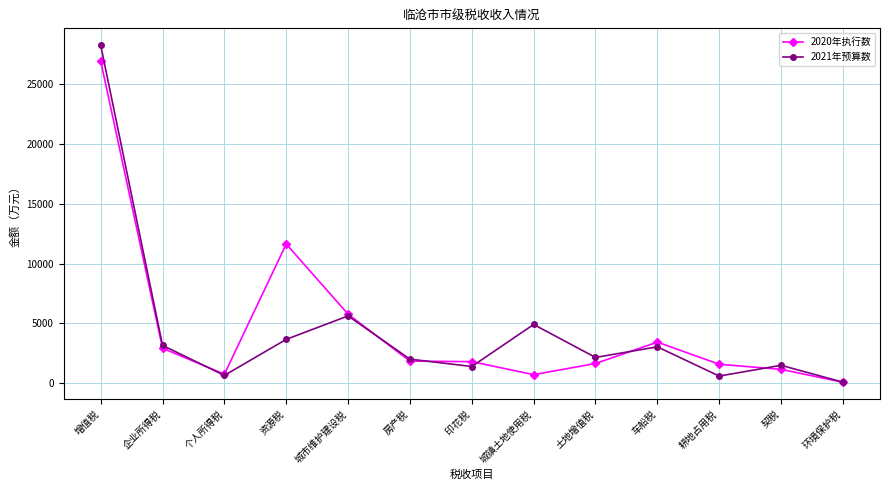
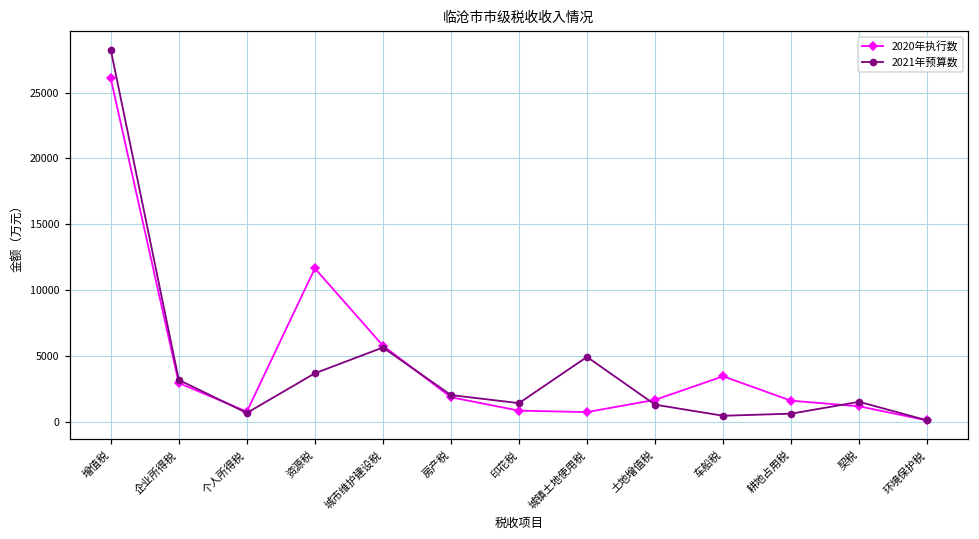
2020年执行数, 增值税: 26900 -> 26100
2020年执行数, 印花税: 1800 -> 800
2021年预算数, 土地增值税: 2200 -> 1300
2021年预算数, 车船税: 3000 -> 400
